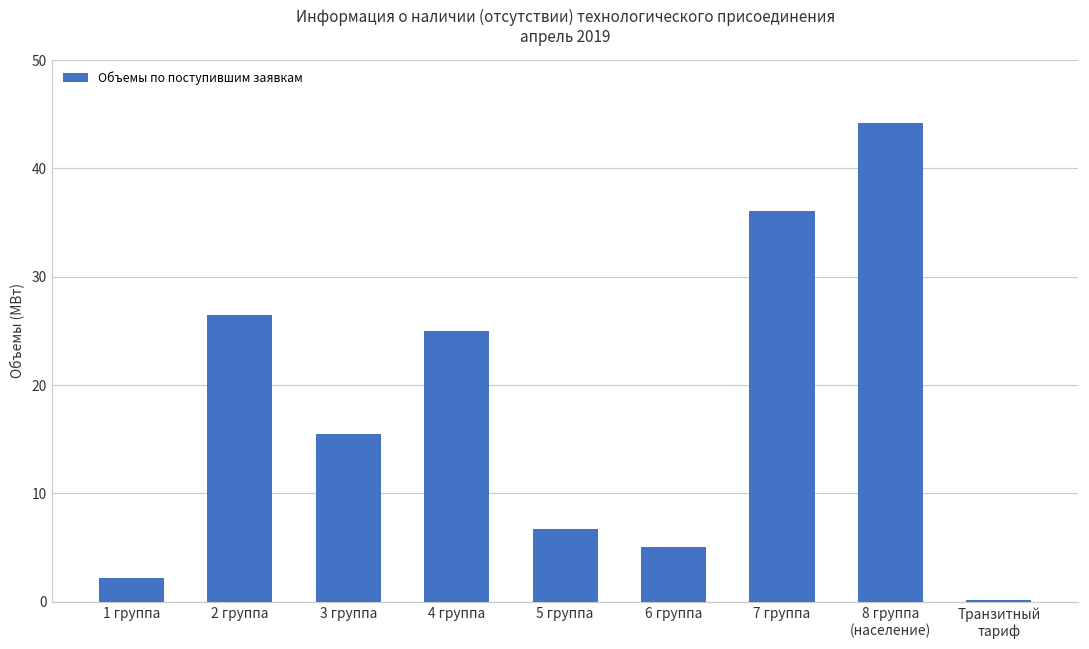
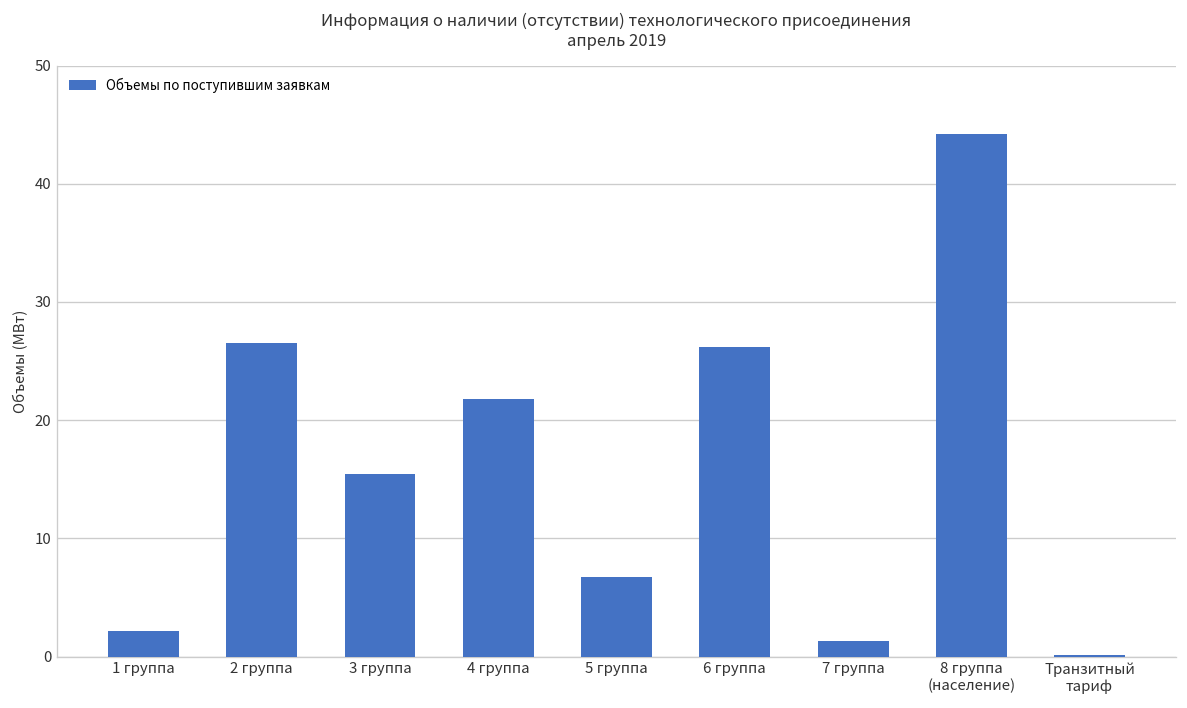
4 группа: 25 -> 22
6 группа: 5 -> 26
7 группа: 36 -> 1
